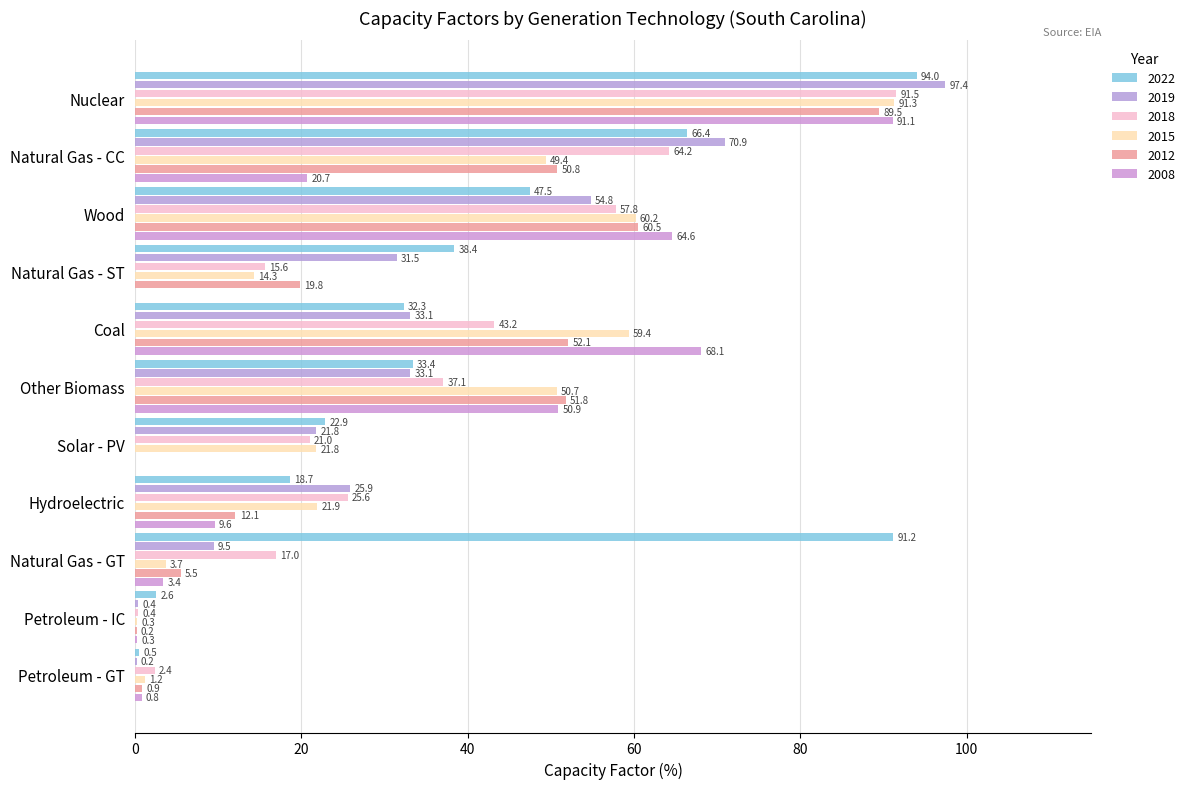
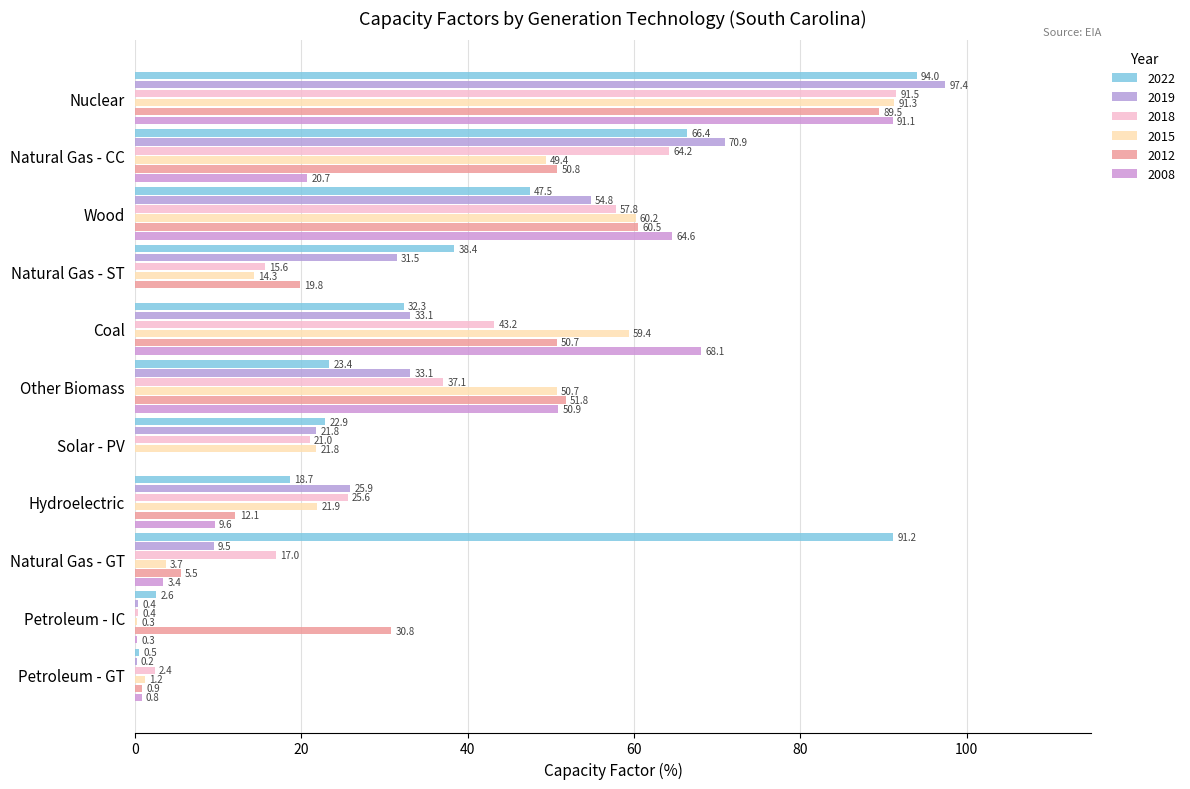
2012, Coal: 52.1 -> 50.7
2022, Other Biomass: 33.4 -> 23.4
2012, Petroleum - IC: 0.2 -> 30.8
